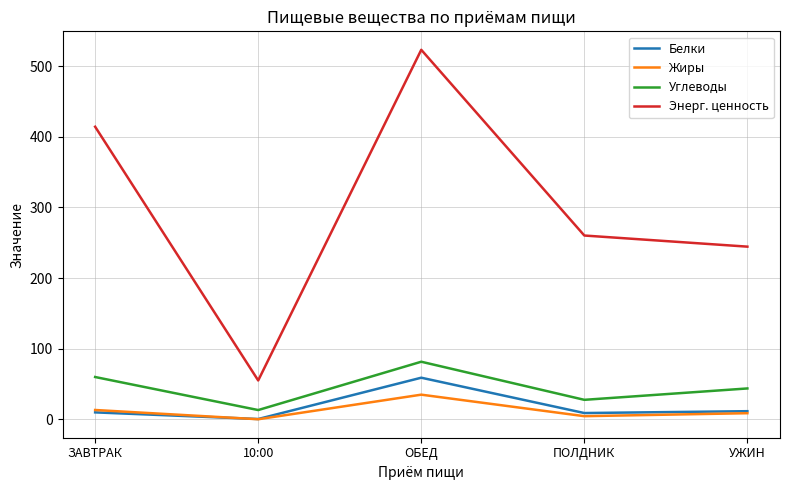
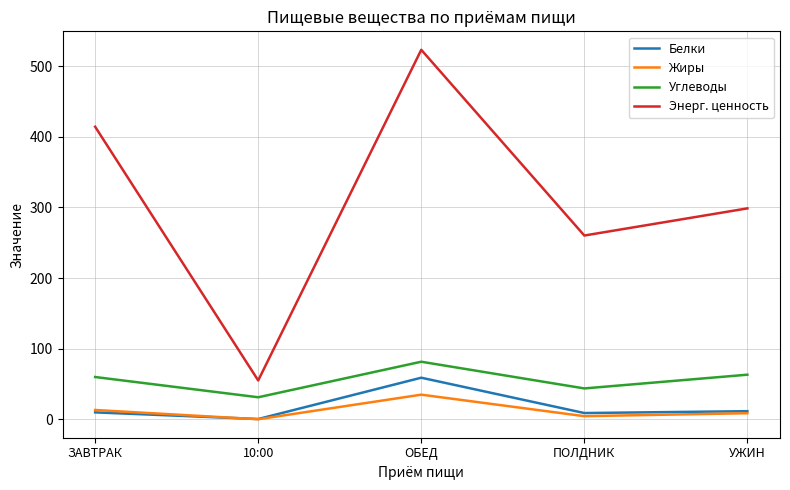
Углеводы, 10:00: 10 -> 30
Углеводы, ПОЛДНИК: 30 -> 40
Углеводы, УЖИН: 40 -> 60
Энерг. ценность, УЖИН: 240 -> 300
